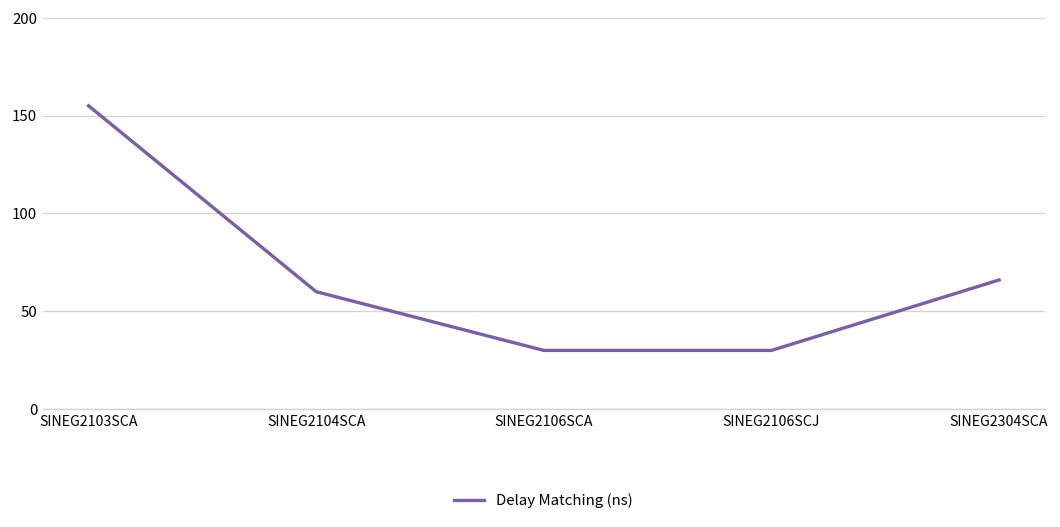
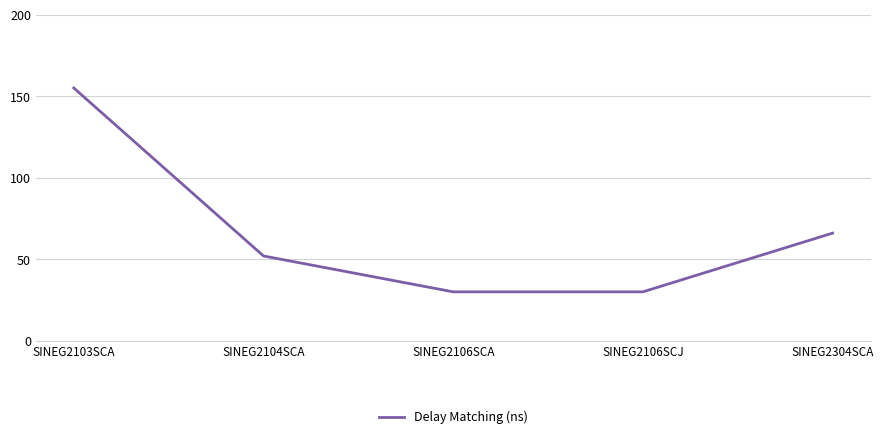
SINEG2104SCA: 60 -> 52
